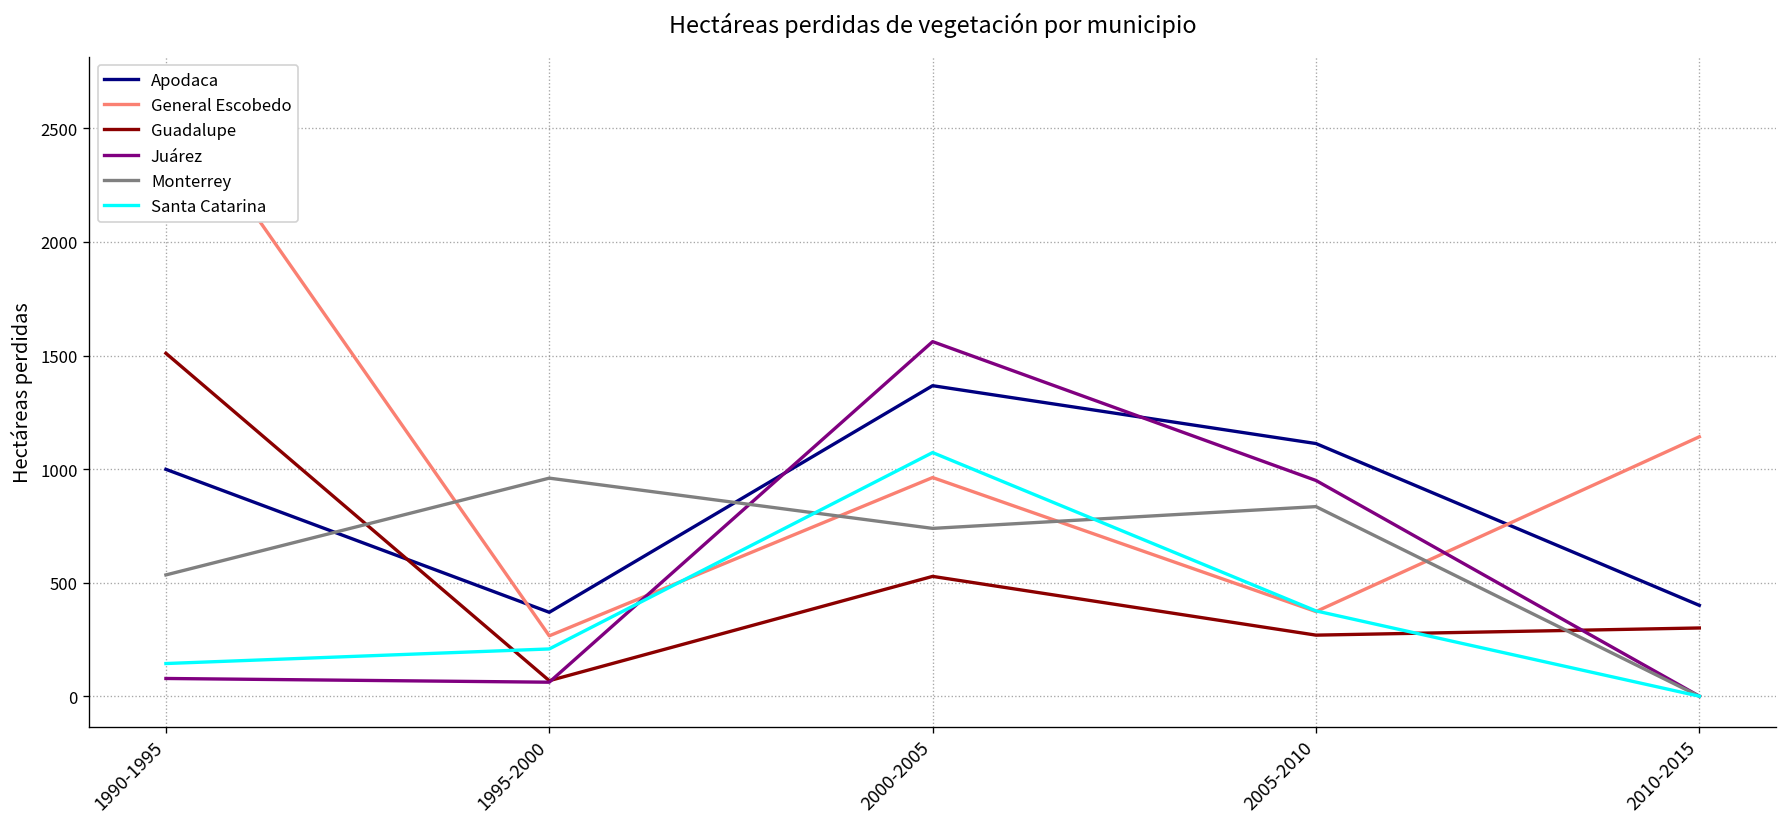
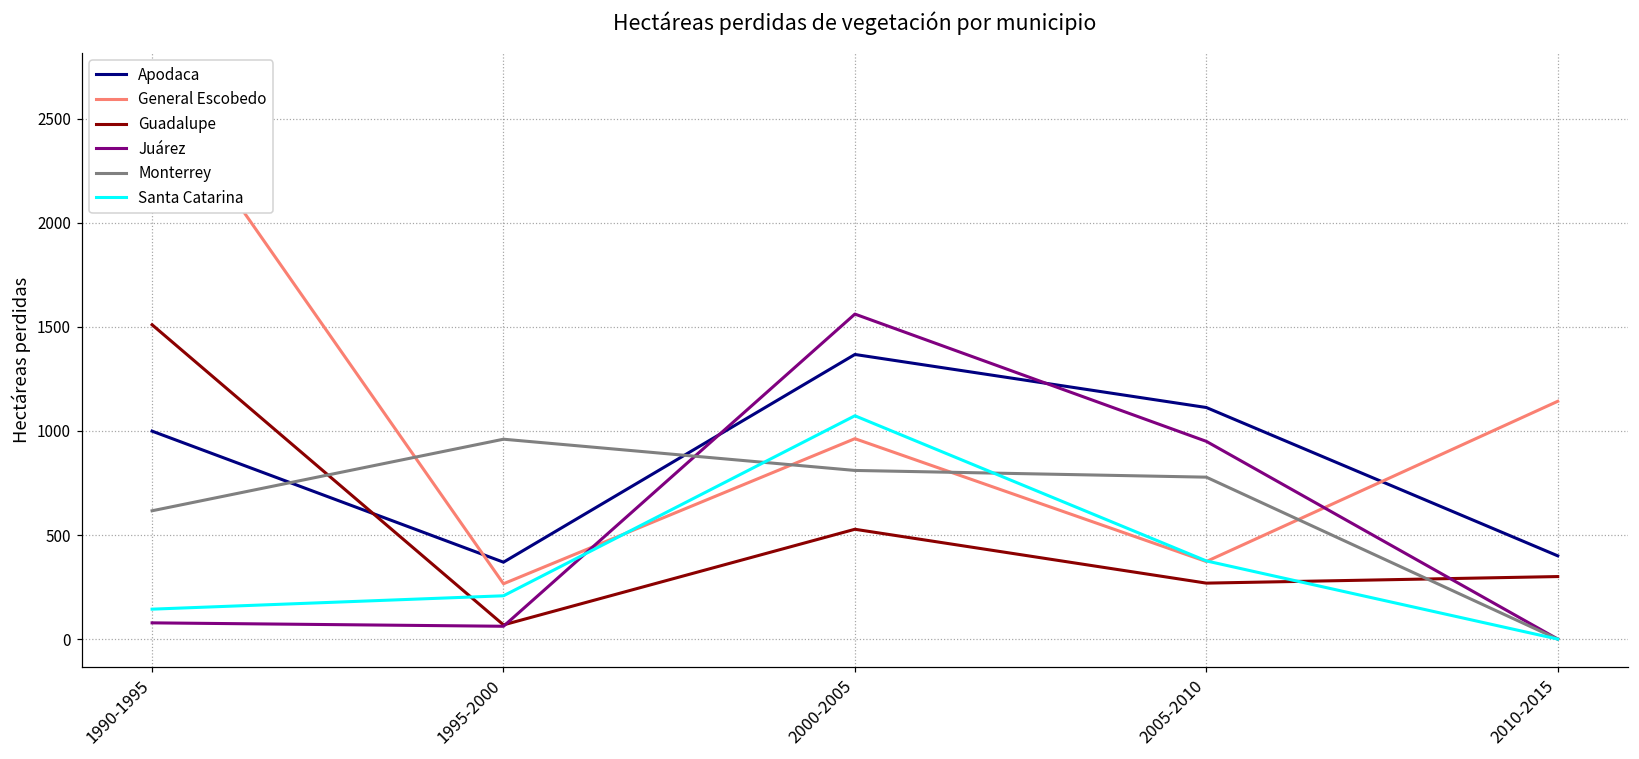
Monterrey, 1990-1995: 530 -> 620
Monterrey, 2000-2005: 740 -> 810
Monterrey, 2005-2010: 830 -> 780
